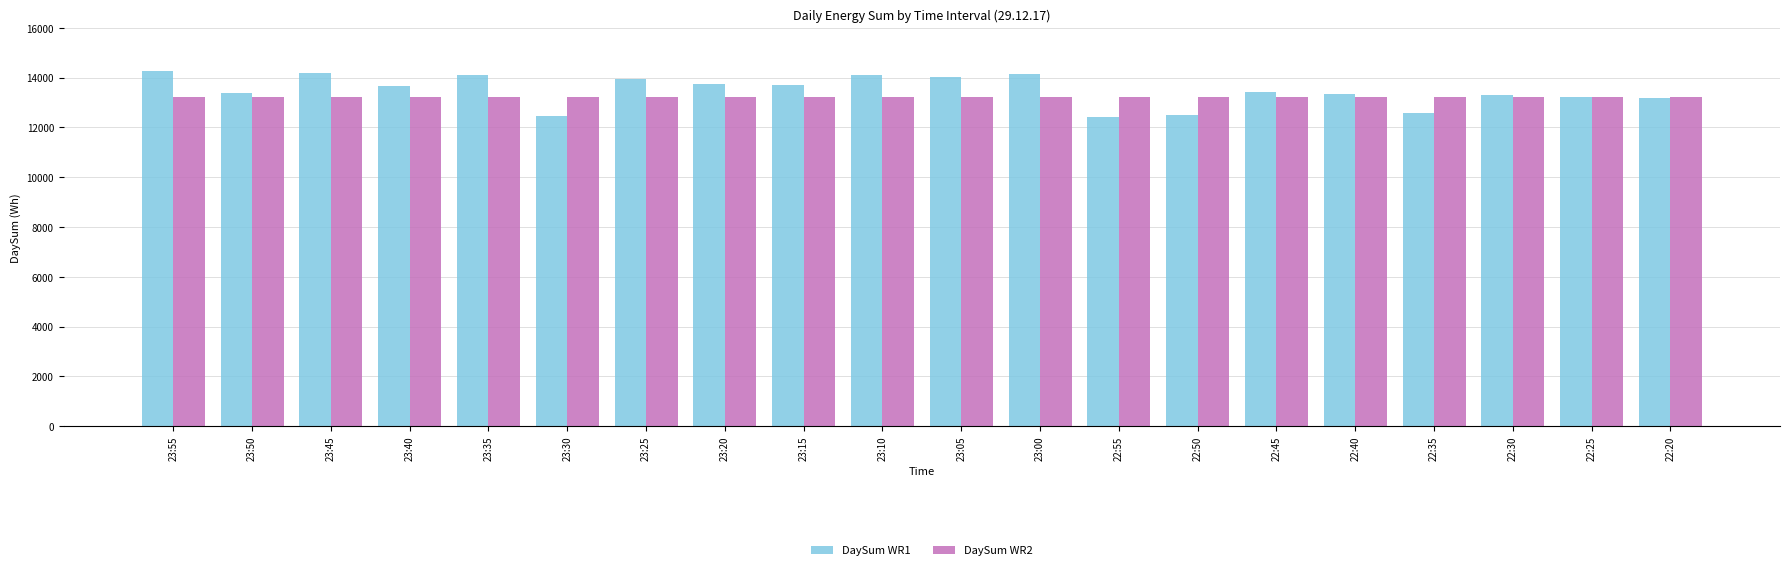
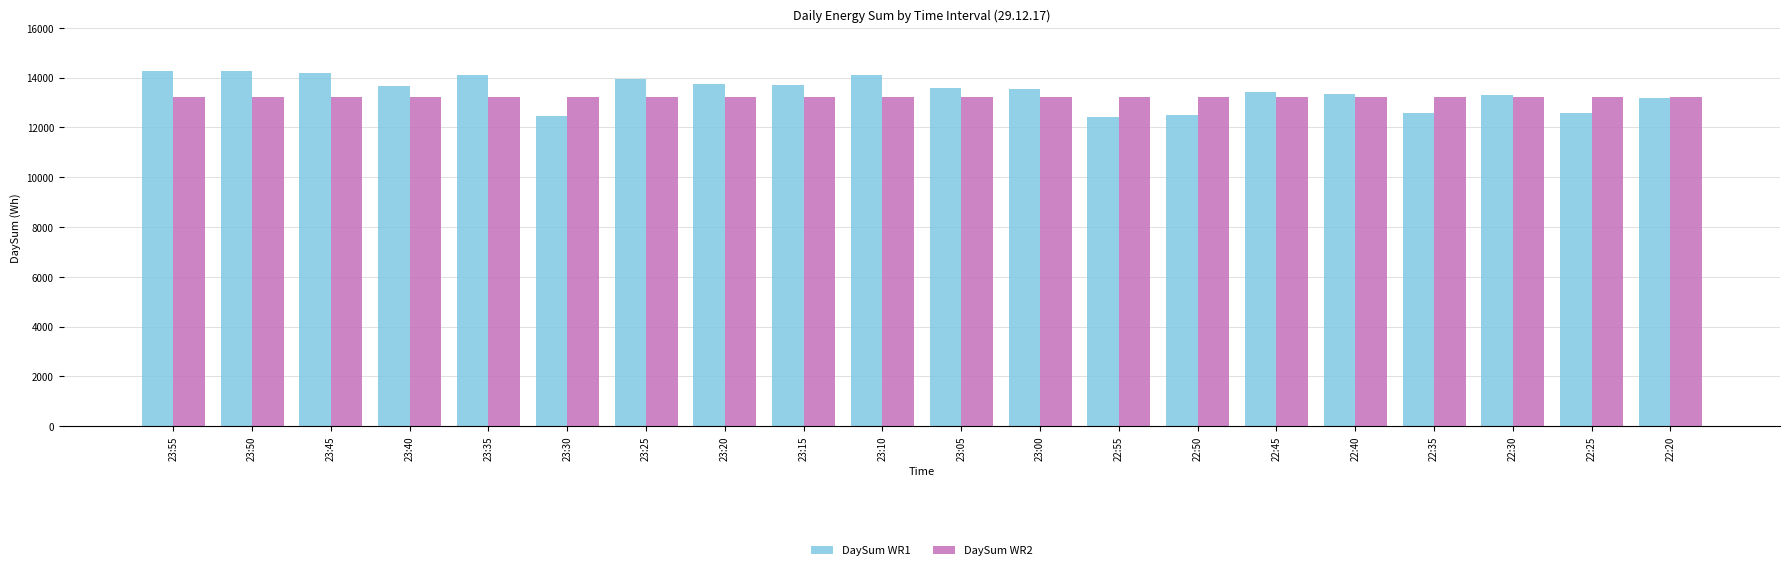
DaySum WR1, 23:50: 13400 -> 14200
DaySum WR1, 23:05: 14000 -> 13600
DaySum WR1, 23:00: 14100 -> 13600
DaySum WR1, 22:25: 13200 -> 12600
